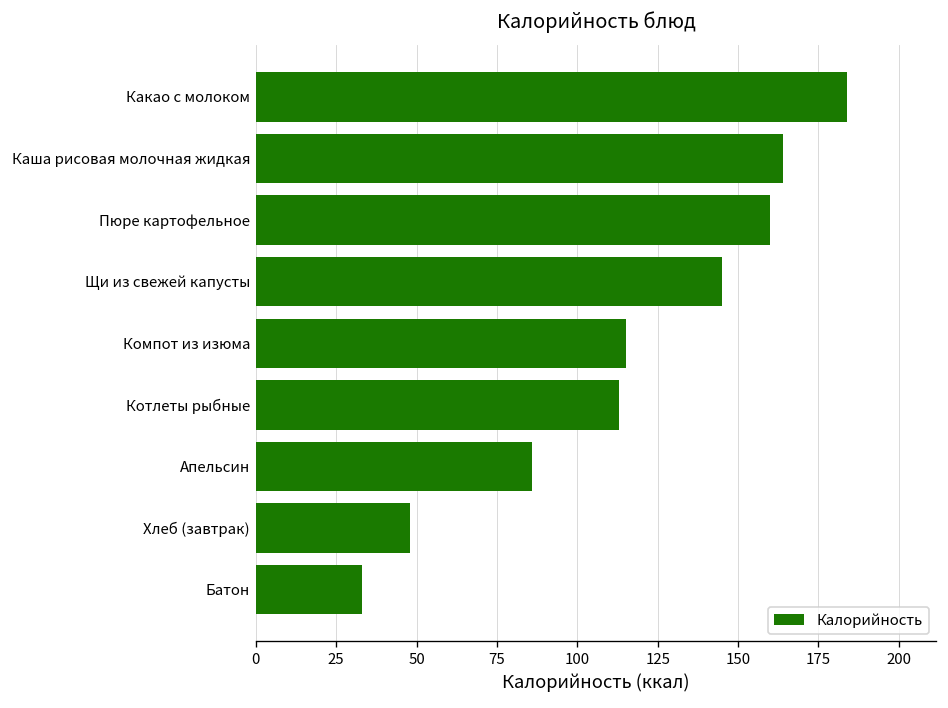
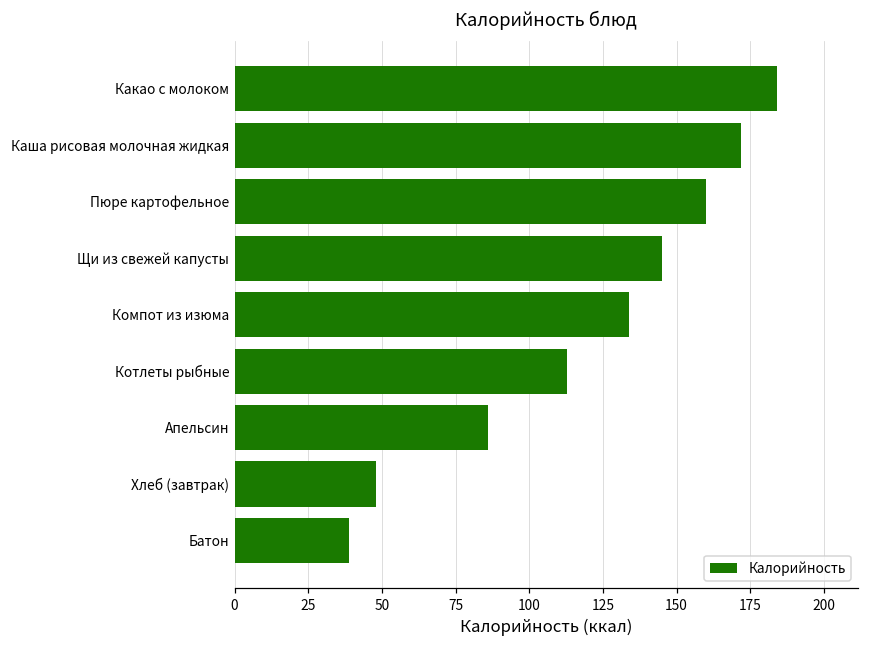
Каша рисовая молочная жидкая: 164 -> 172
Компот из изюма: 115 -> 134
Батон: 33 -> 39
